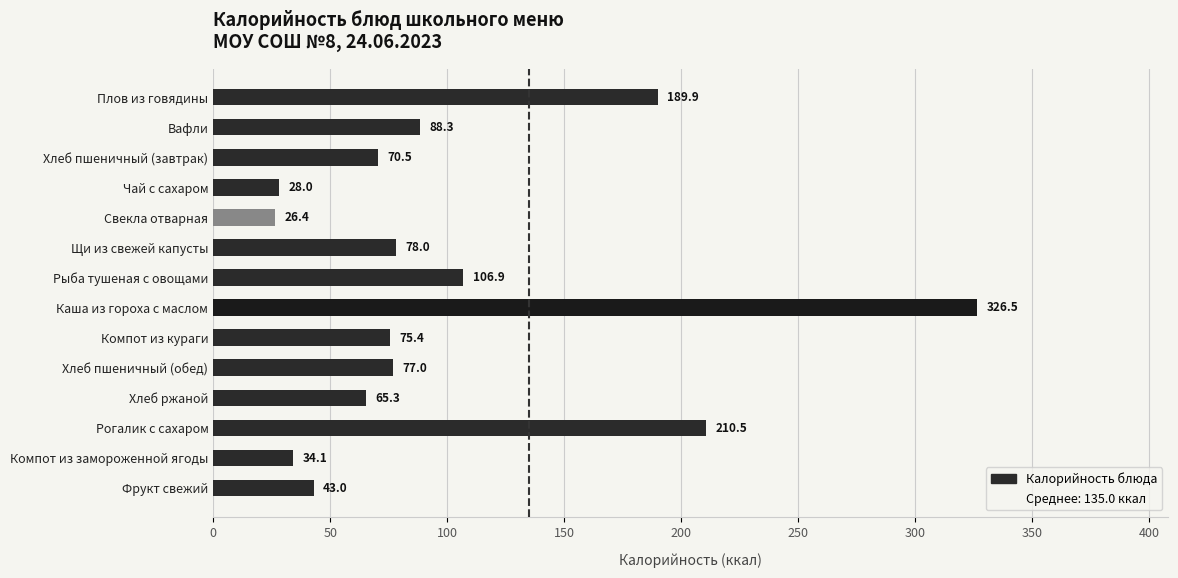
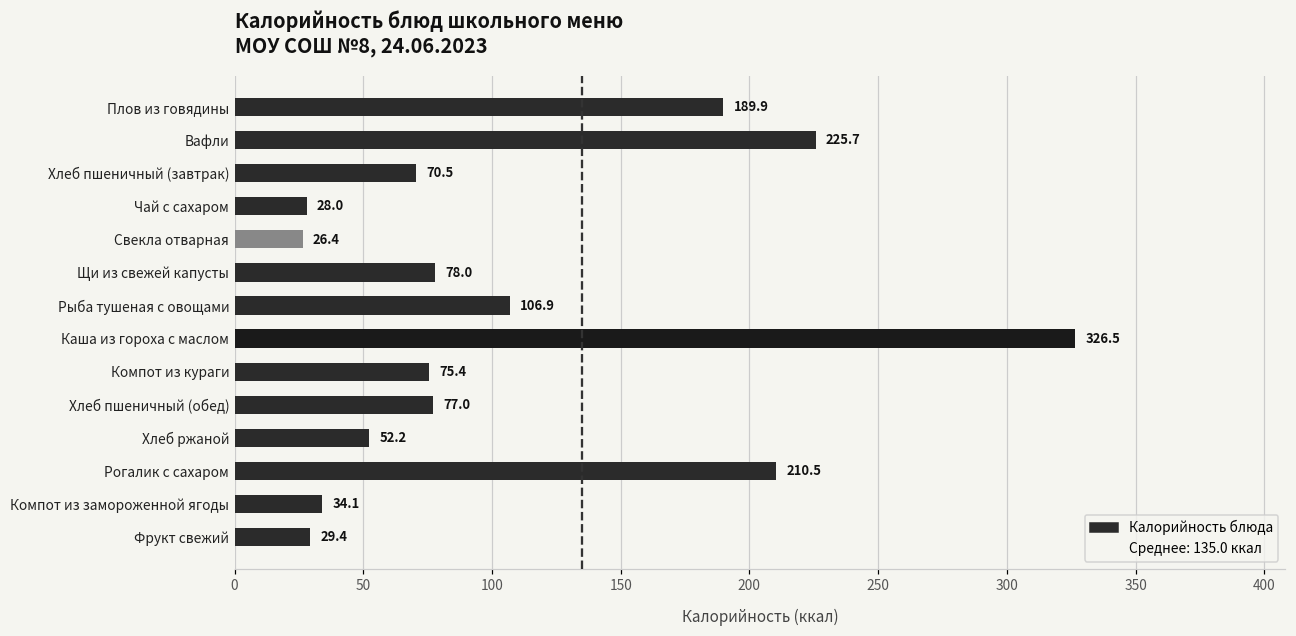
Вафли: 88.3 -> 225.7
Хлеб ржаной: 65.3 -> 52.2
Фрукт свежий: 43.0 -> 29.4
